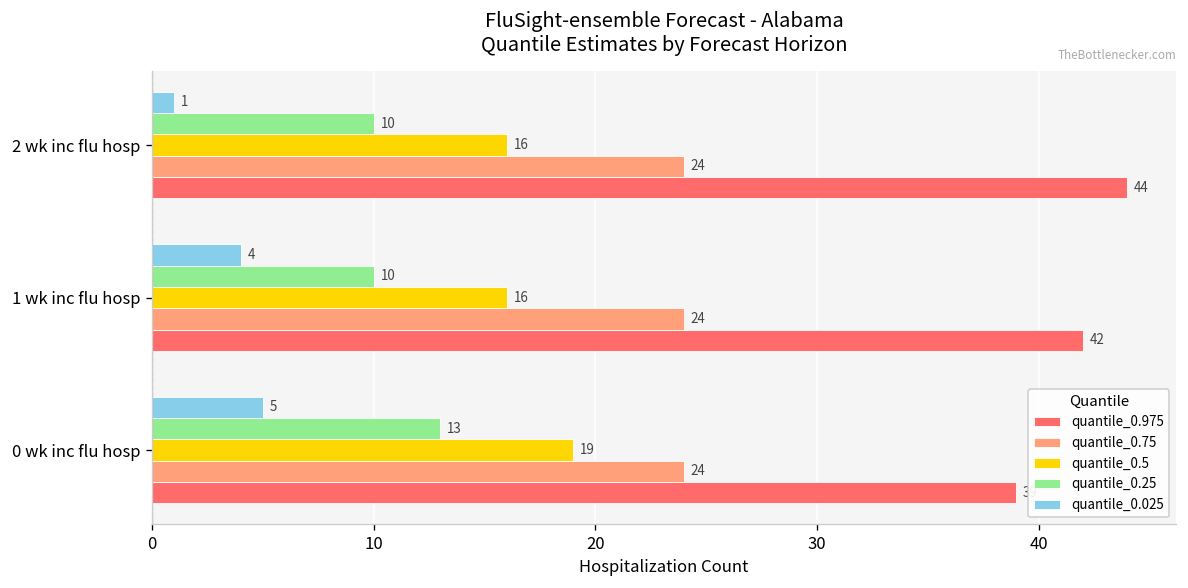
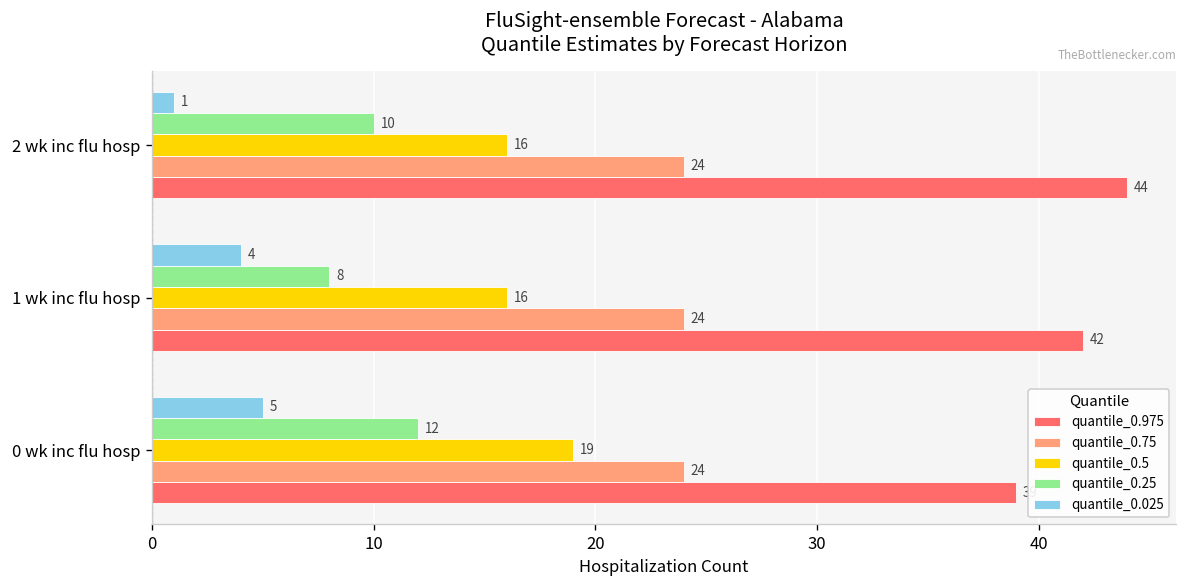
quantile_0.25, 1 wk inc flu hosp: 10 -> 8
quantile_0.25, 0 wk inc flu hosp: 13 -> 12
